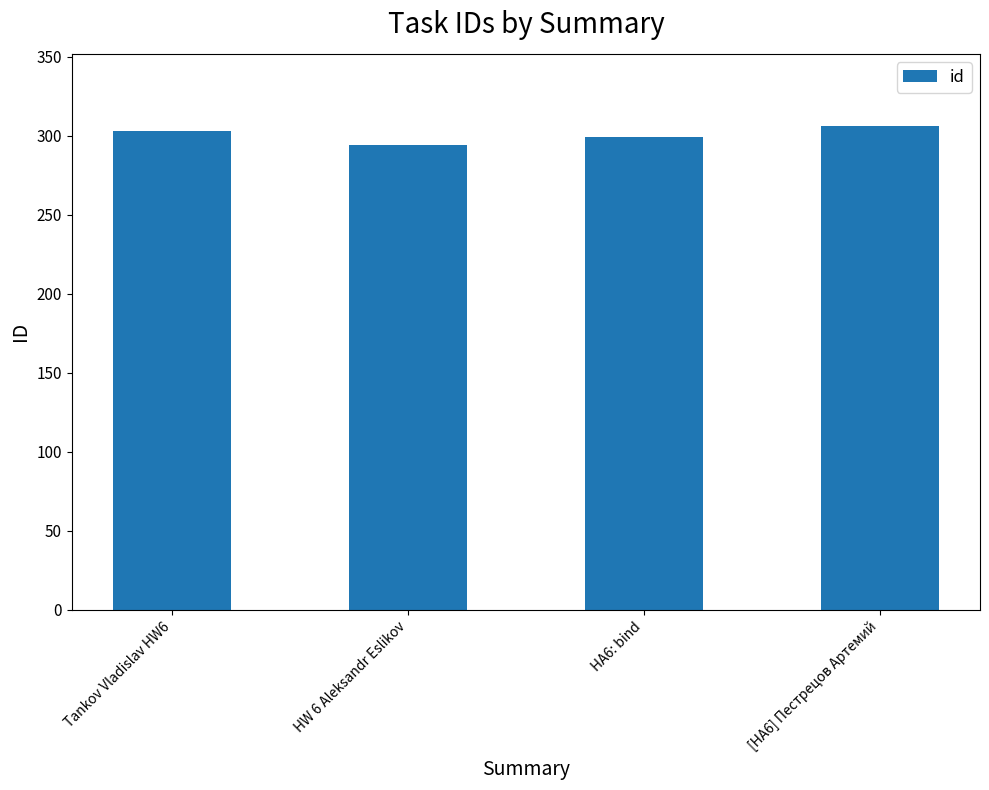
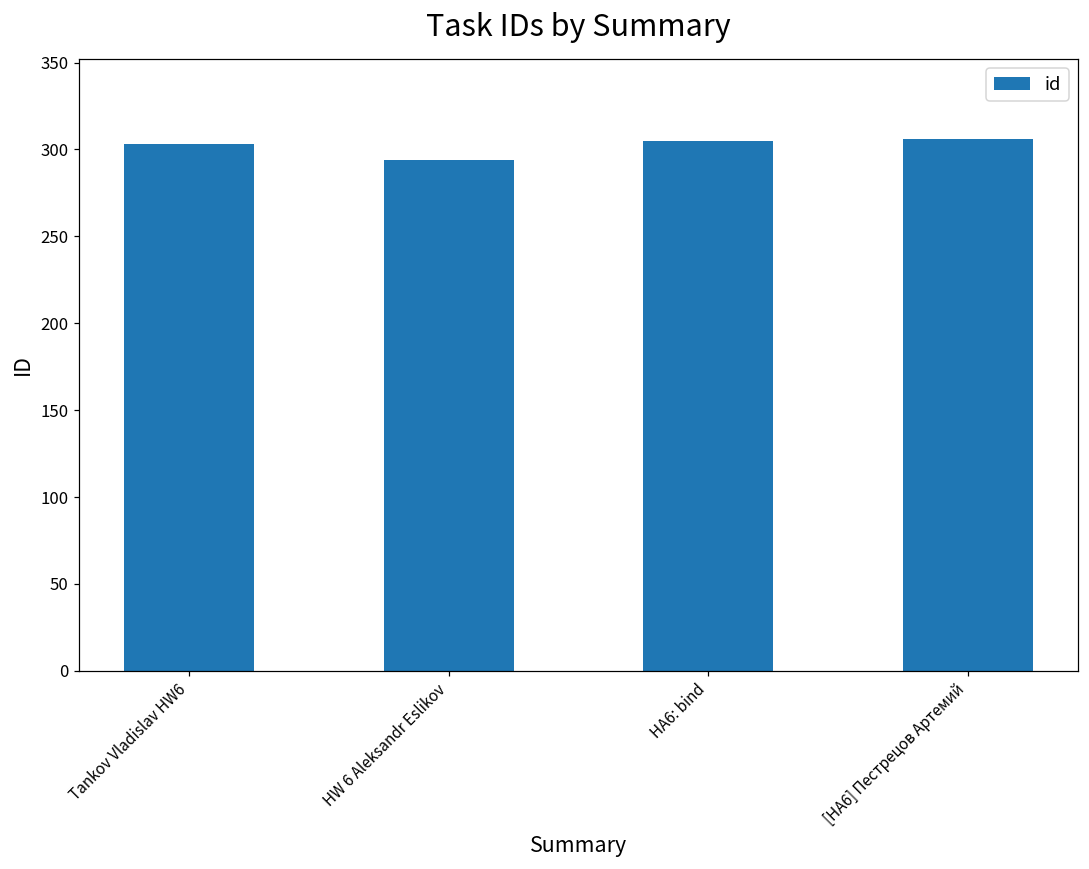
HA6: bind: 299 -> 305
